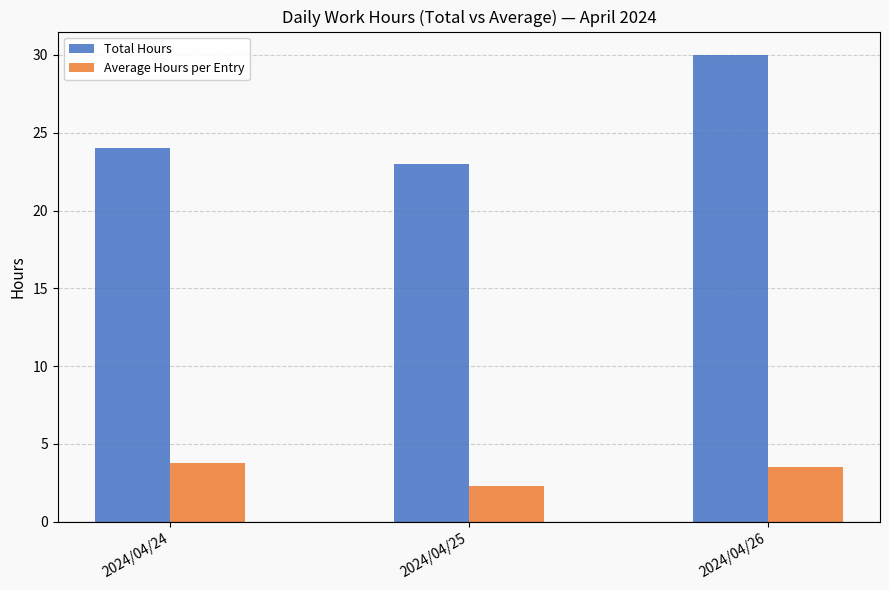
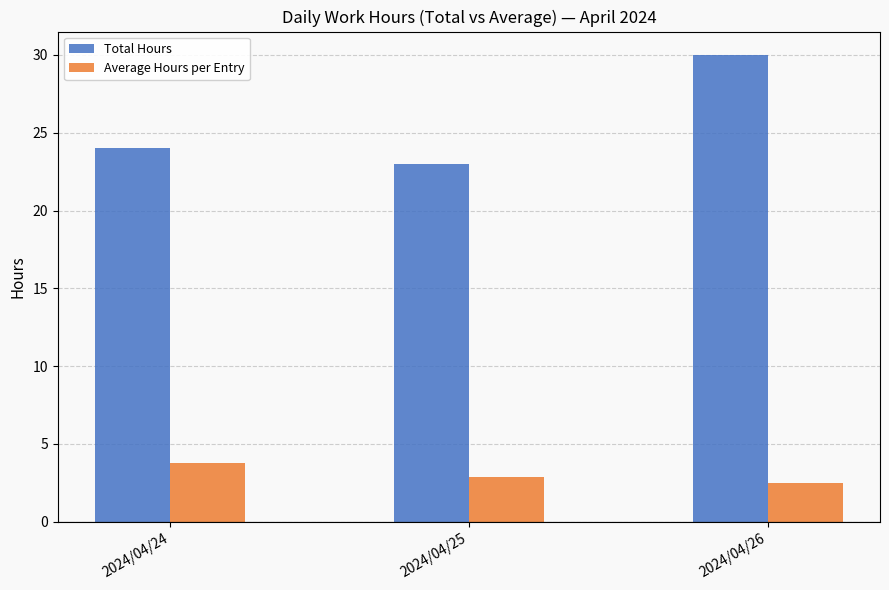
Average Hours per Entry, 2024/04/25: 2.3 -> 2.9
Average Hours per Entry, 2024/04/26: 3.5 -> 2.5
